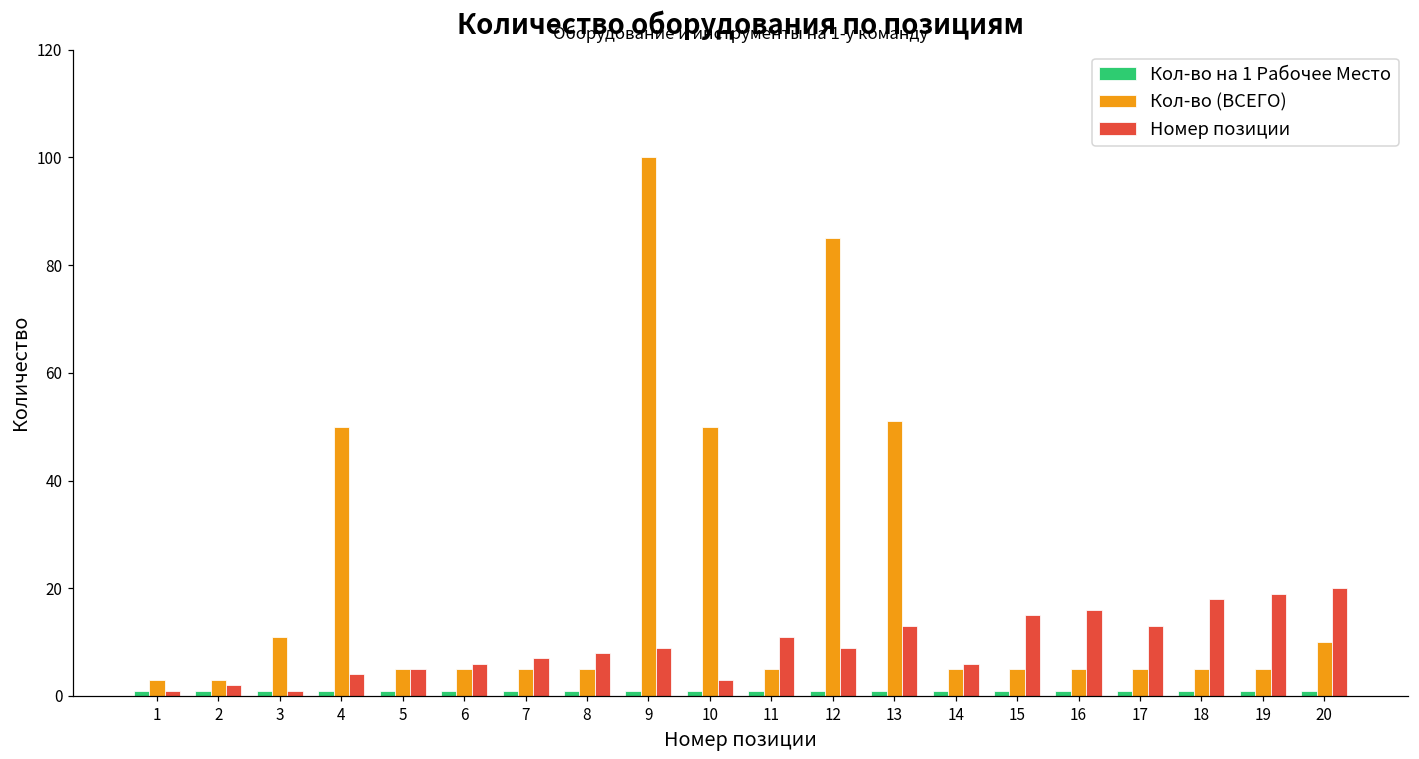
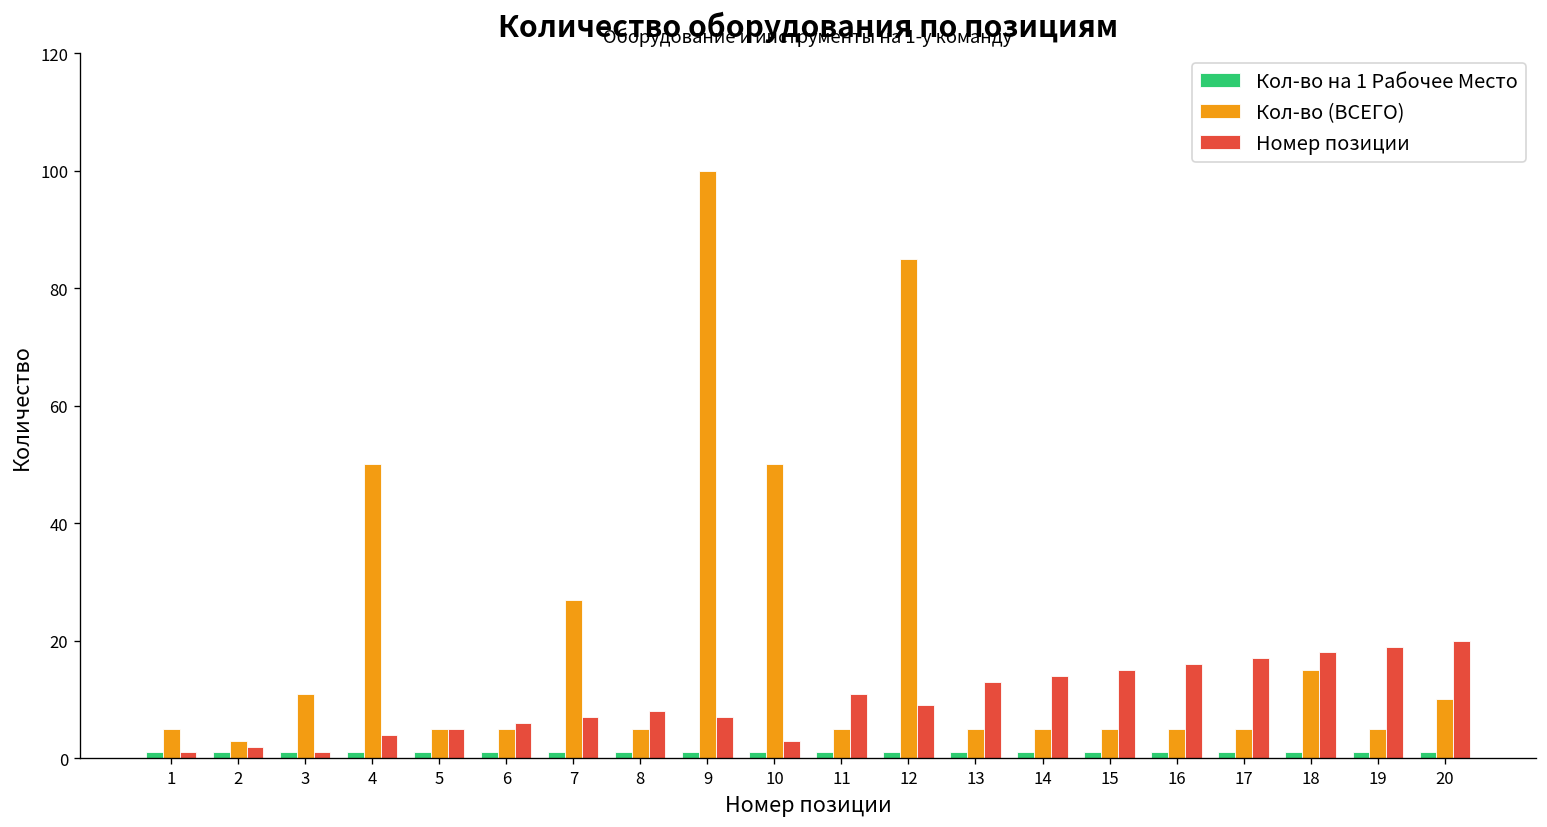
Кол-во (ВСЕГО), 1: 3 -> 5
Кол-во (ВСЕГО), 7: 5 -> 27
Номер позиции, 9: 9 -> 7
Кол-во (ВСЕГО), 13: 51 -> 5
Номер позиции, 14: 6 -> 14
Номер позиции, 17: 13 -> 17
Кол-во (ВСЕГО), 18: 5 -> 15
